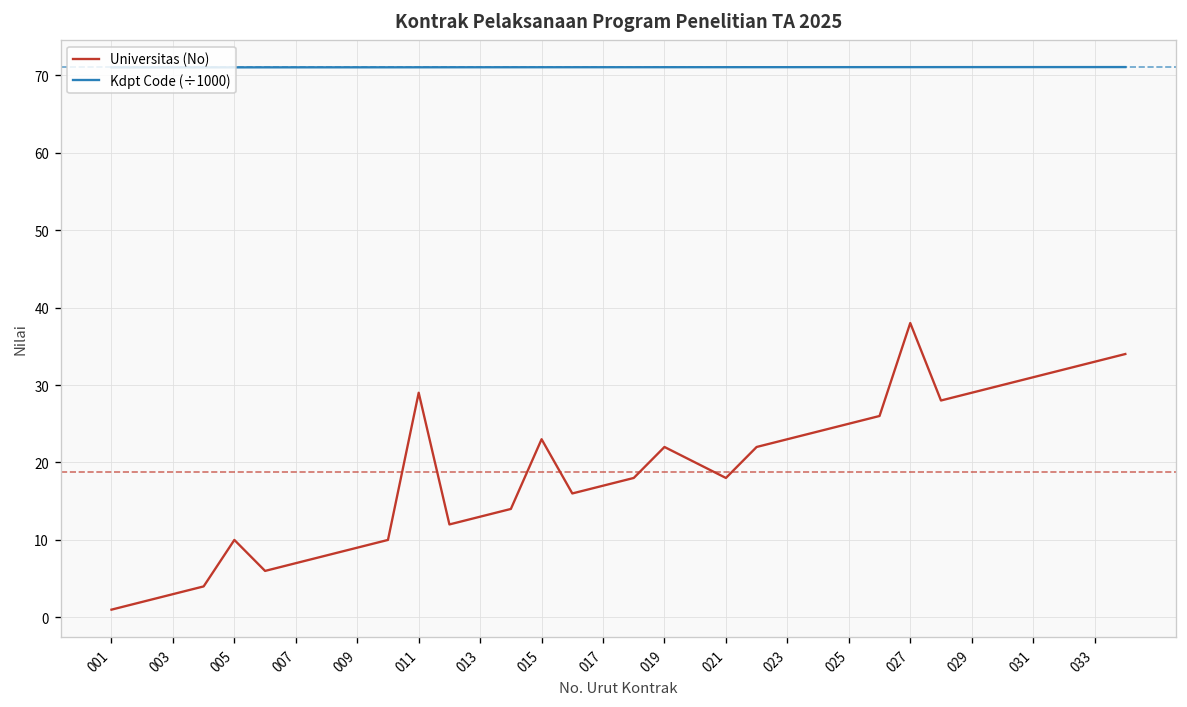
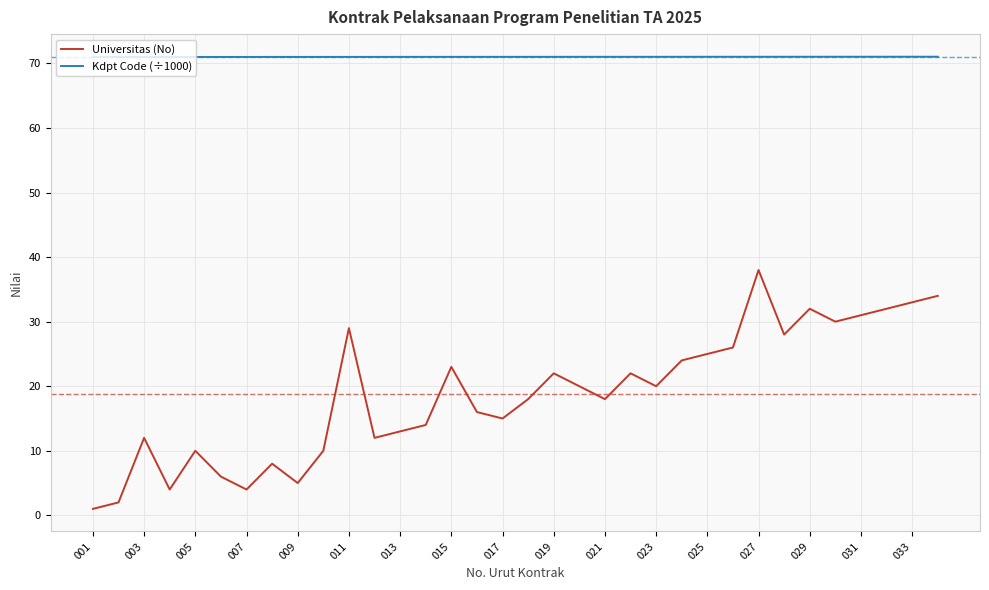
Universitas (No), 003: 3 -> 12
Universitas (No), 007: 7 -> 4
Universitas (No), 009: 9 -> 5
Universitas (No), 017: 17 -> 15
Universitas (No), 023: 23 -> 20
Universitas (No), 029: 29 -> 32
